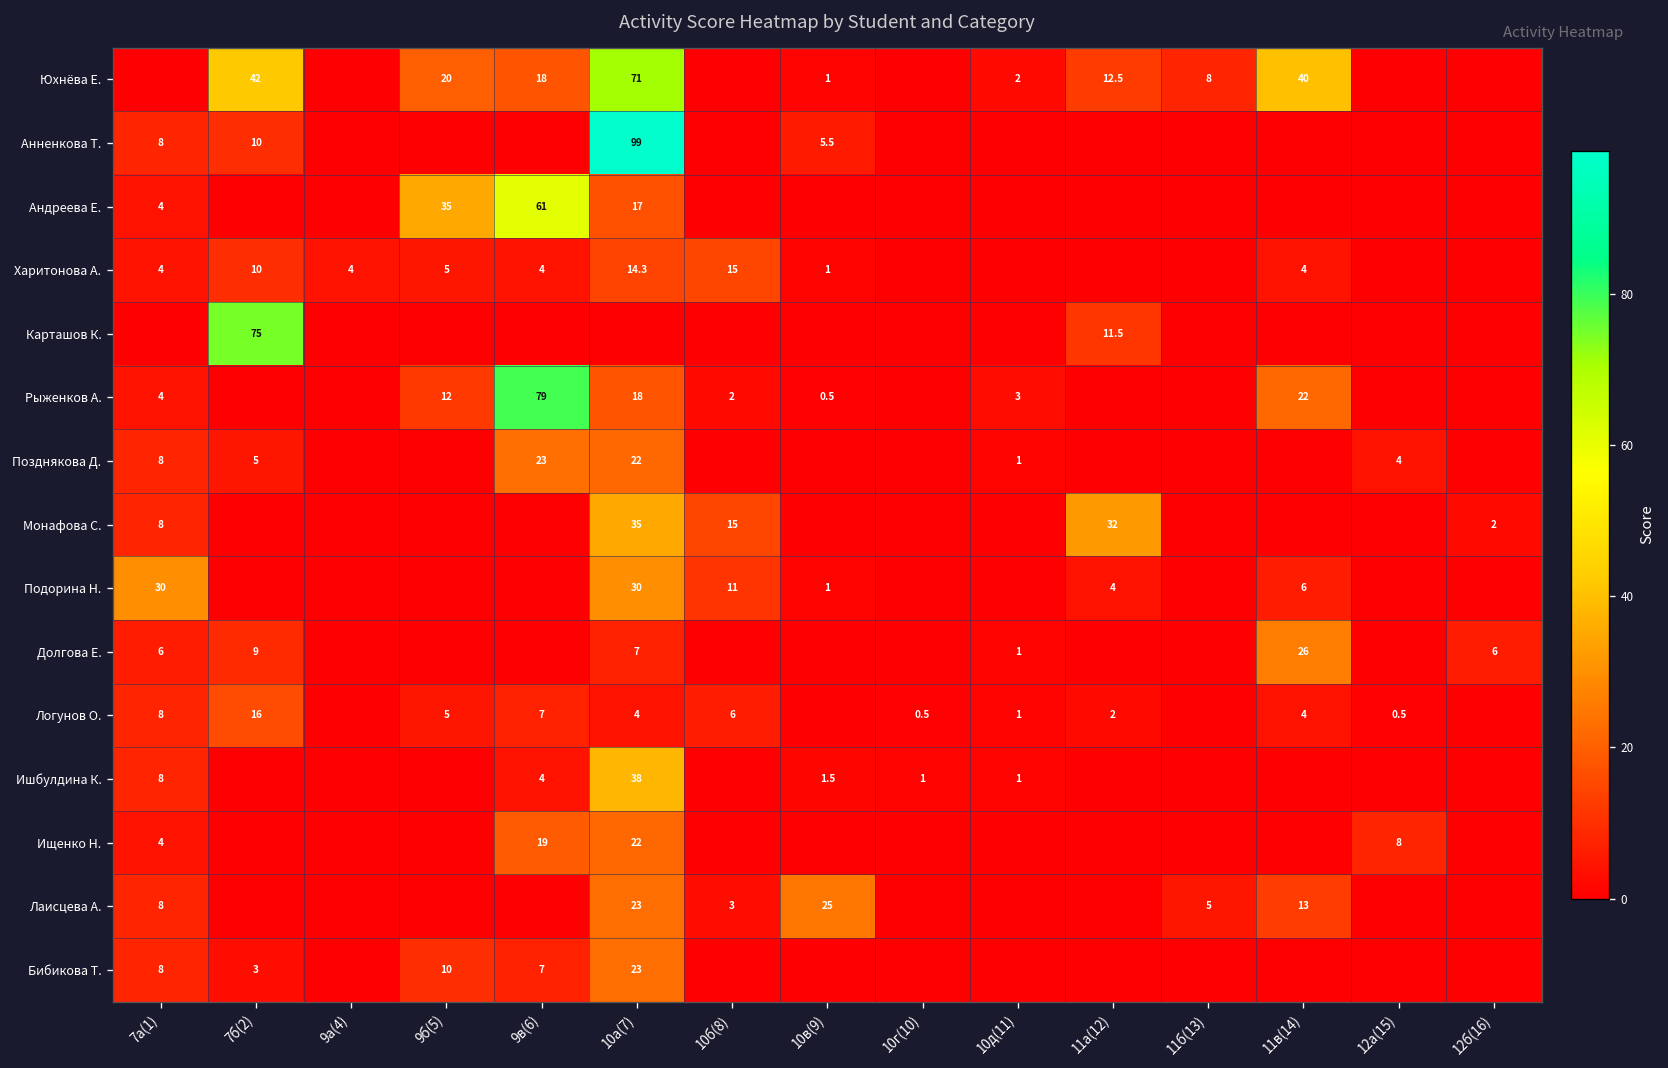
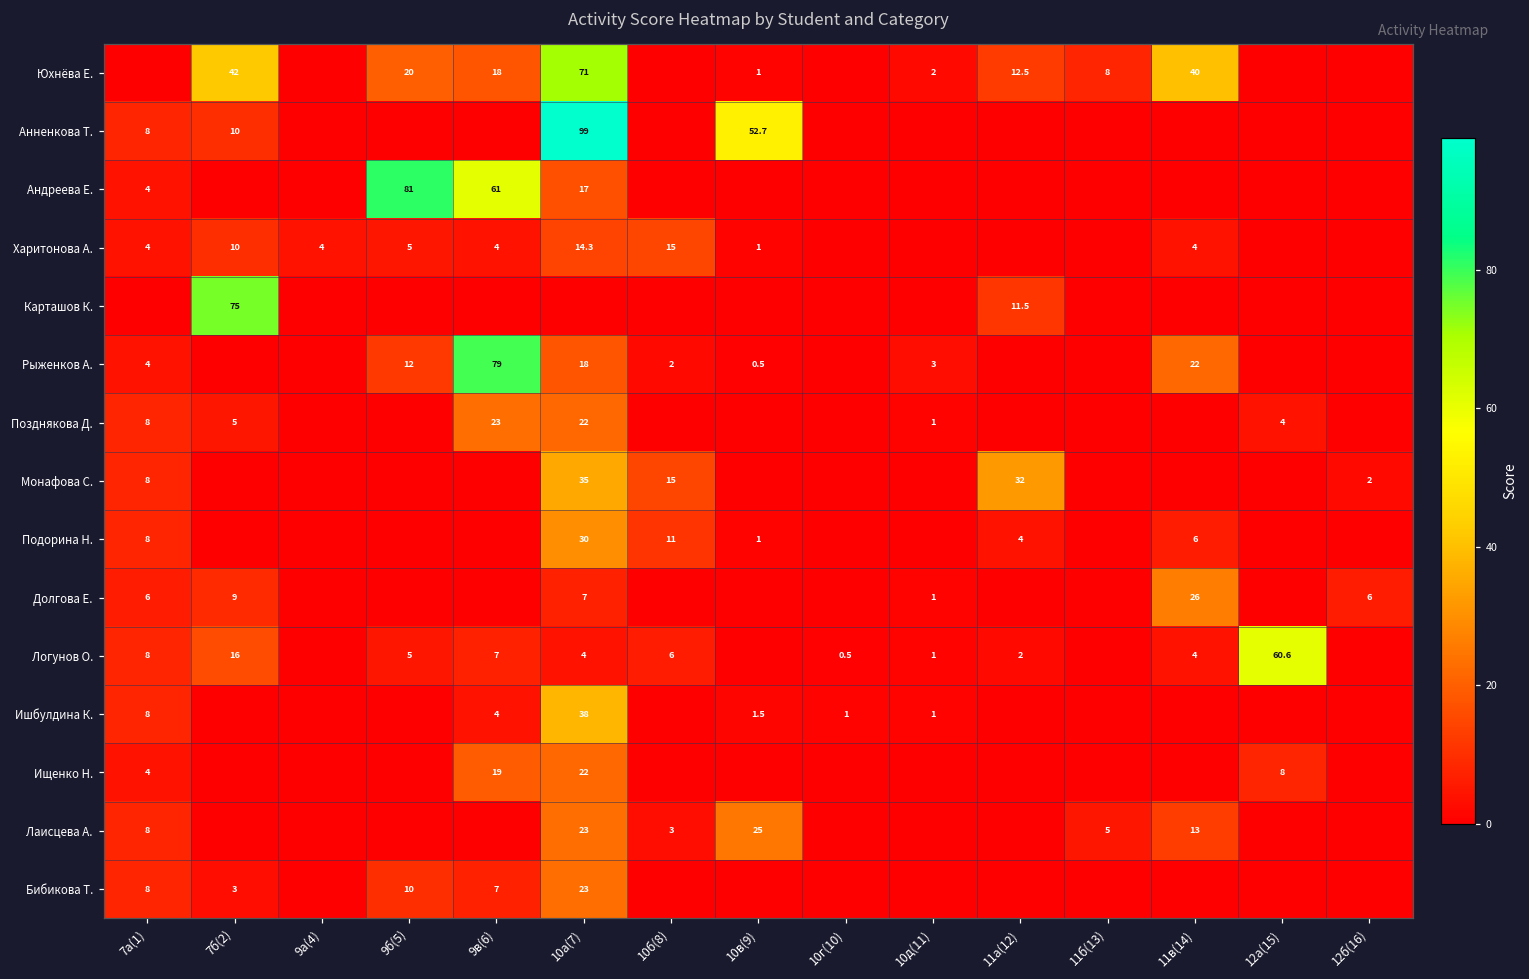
Анненкова Т., 10в(9): 5.5 -> 52.7
Андреева Е., 9б(5): 35 -> 81
Подорина Н., 7а(1): 30 -> 8
Логунов О., 12а(15): 0.5 -> 60.6
